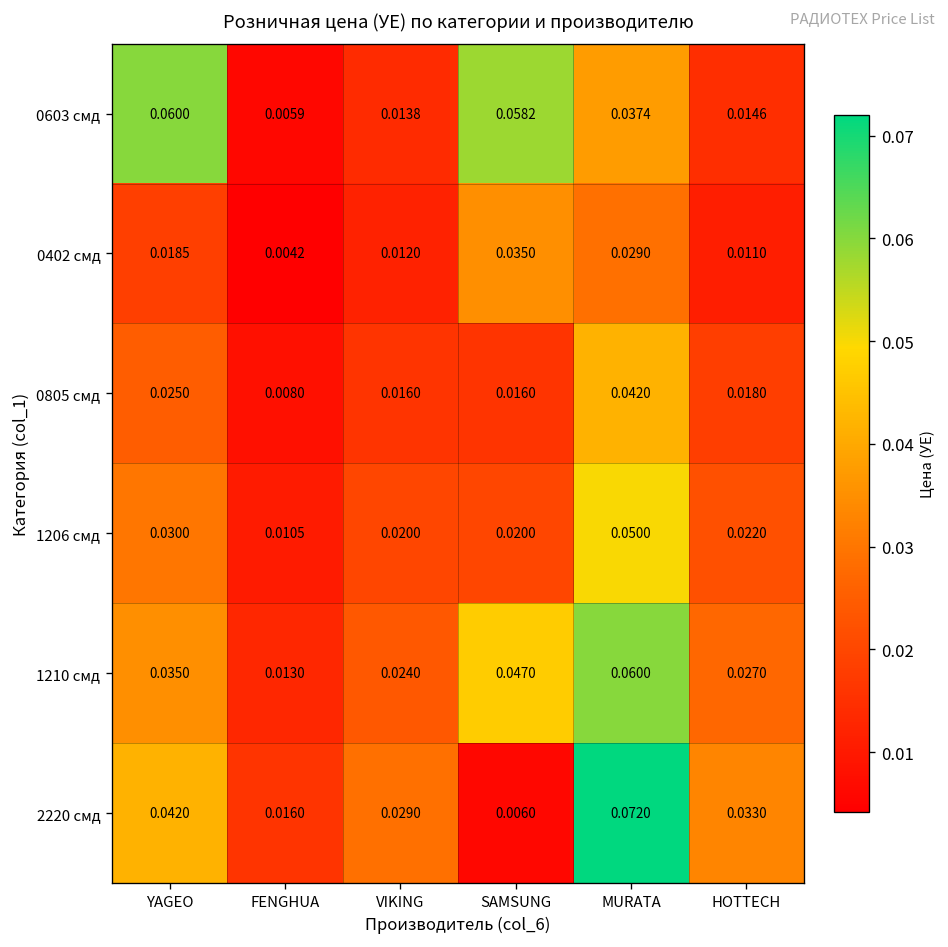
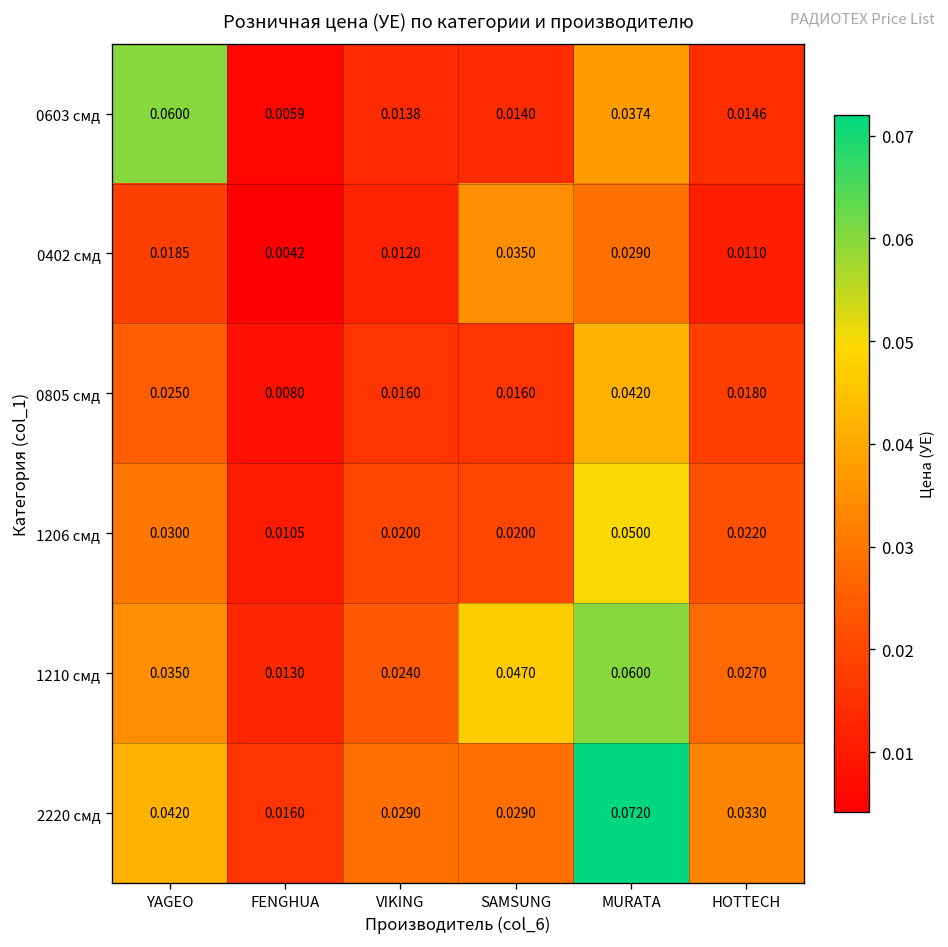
0603 смд, SAMSUNG: 0.0582 -> 0.0140
2220 смд, SAMSUNG: 0.0060 -> 0.0290
